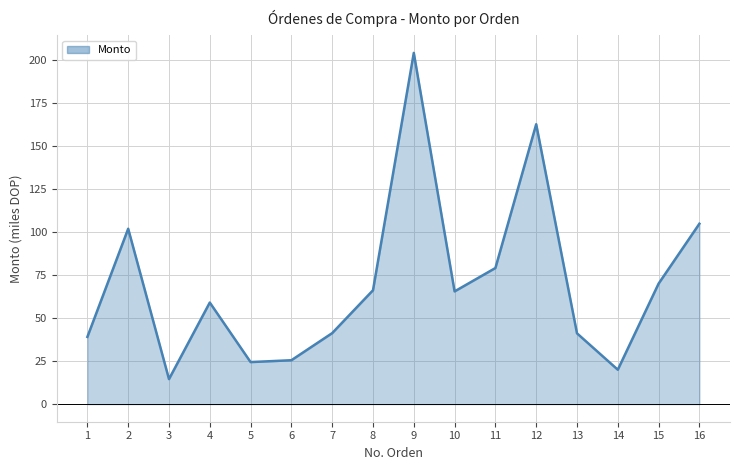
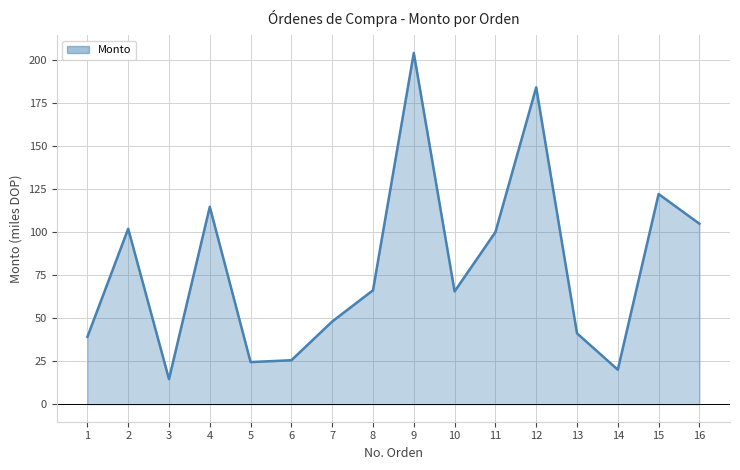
4: 59 -> 115
7: 41 -> 48
11: 79 -> 100
12: 163 -> 184
15: 70 -> 122
